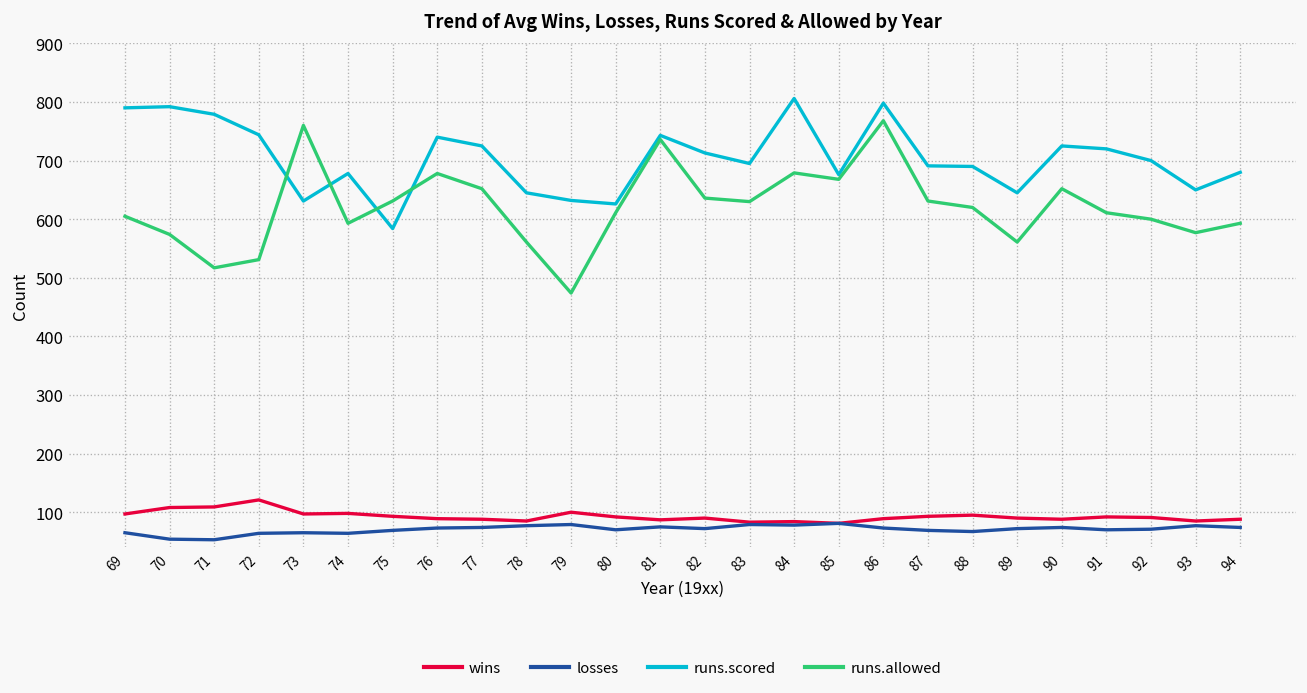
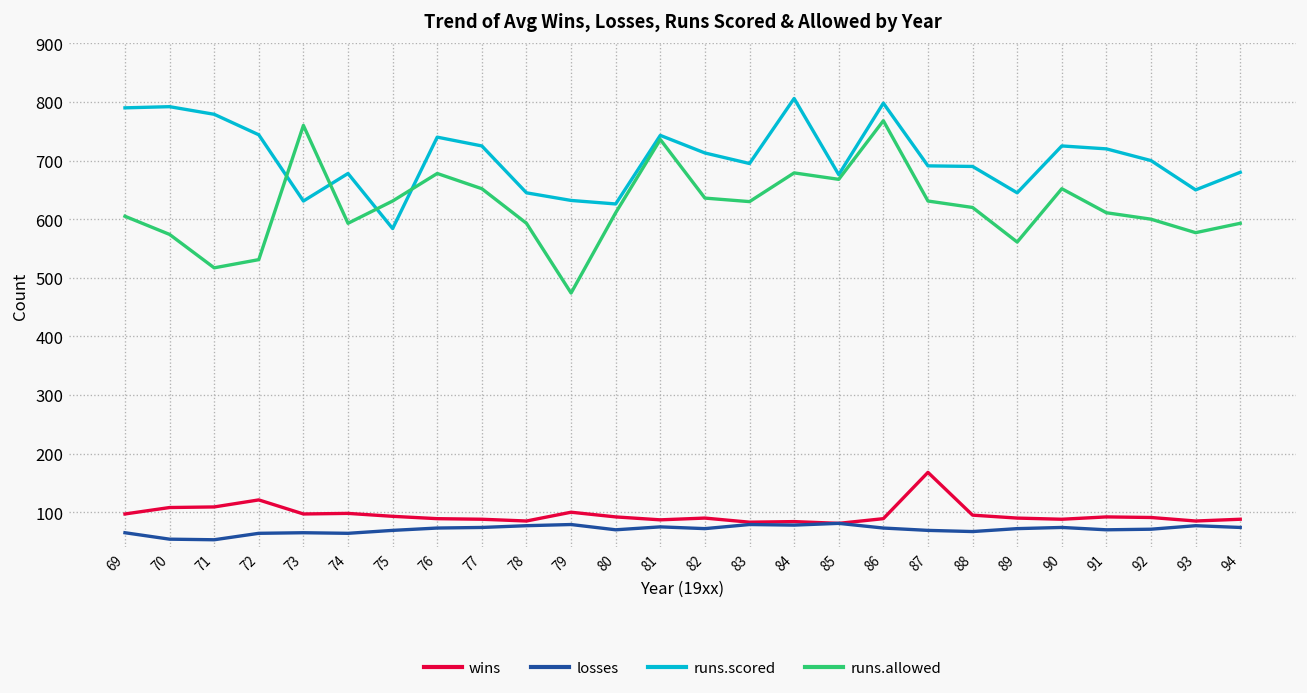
runs.allowed, 78: 560 -> 590
wins, 87: 90 -> 170
